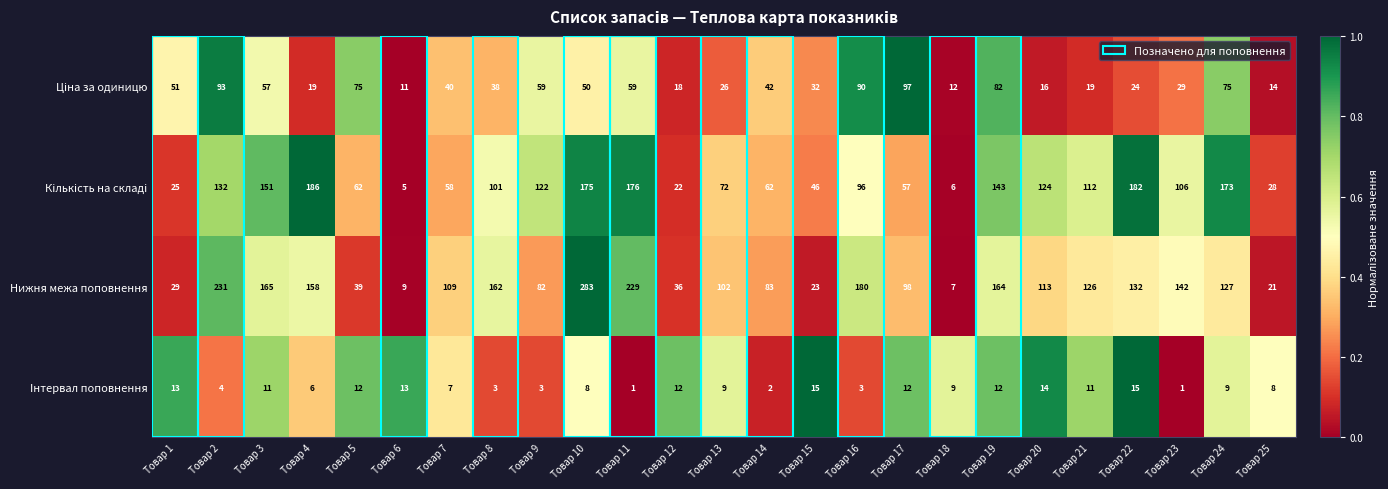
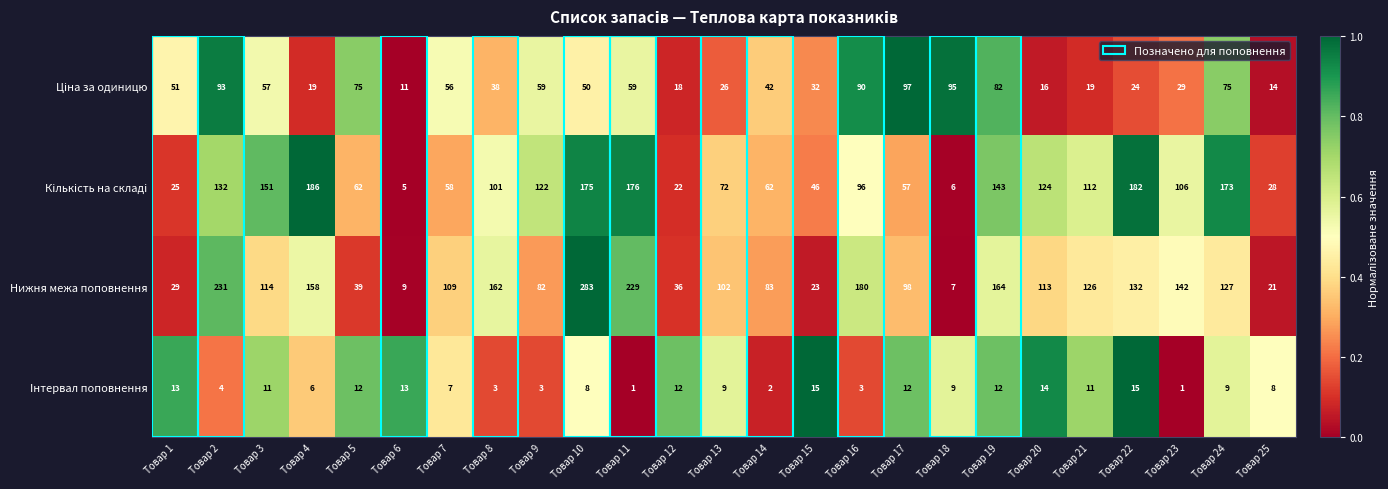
Ціна за одиницю, Товар 7: 40 -> 56
Ціна за одиницю, Товар 18: 12 -> 95
Нижня межа поповнення, Товар 3: 165 -> 114
